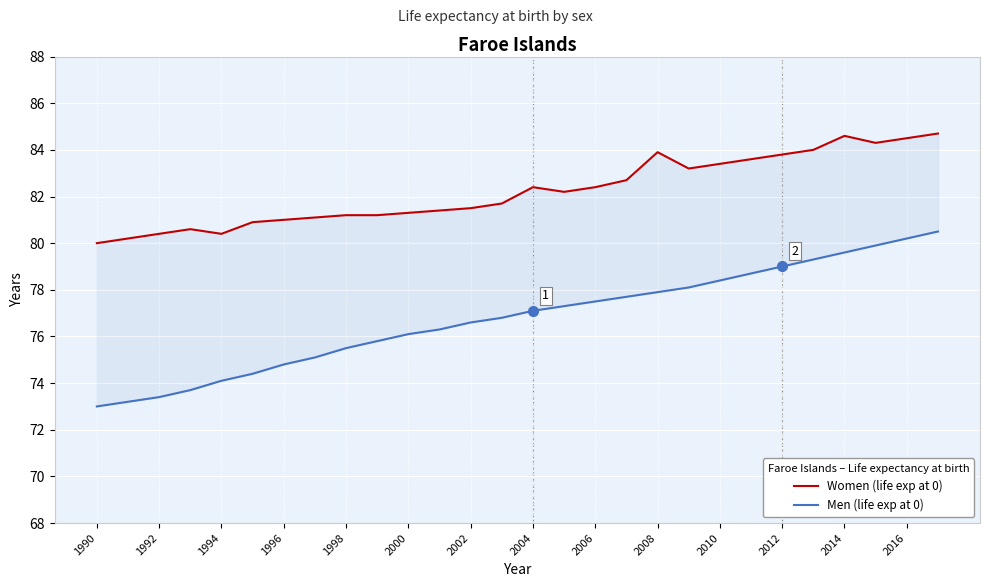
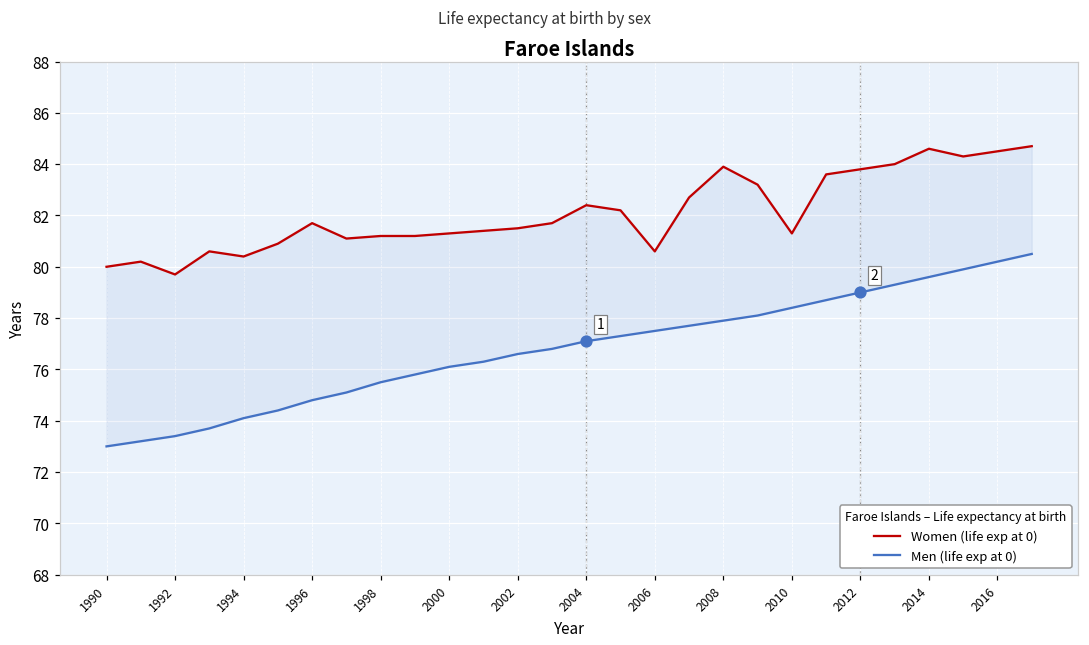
Women (life exp at 0), 1992: 80.4 -> 79.7
Women (life exp at 0), 1996: 81.0 -> 81.7
Women (life exp at 0), 2006: 82.4 -> 80.6
Women (life exp at 0), 2010: 83.4 -> 81.3
